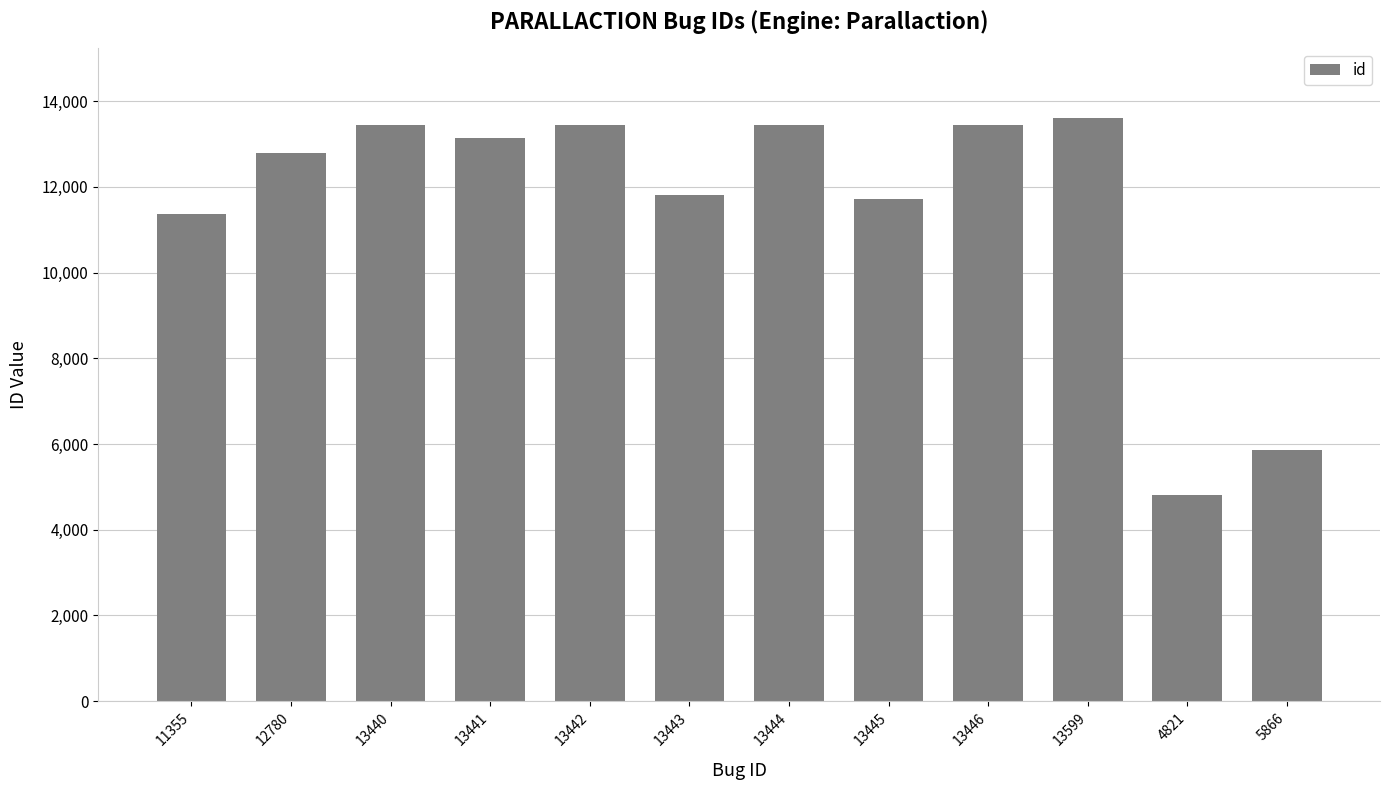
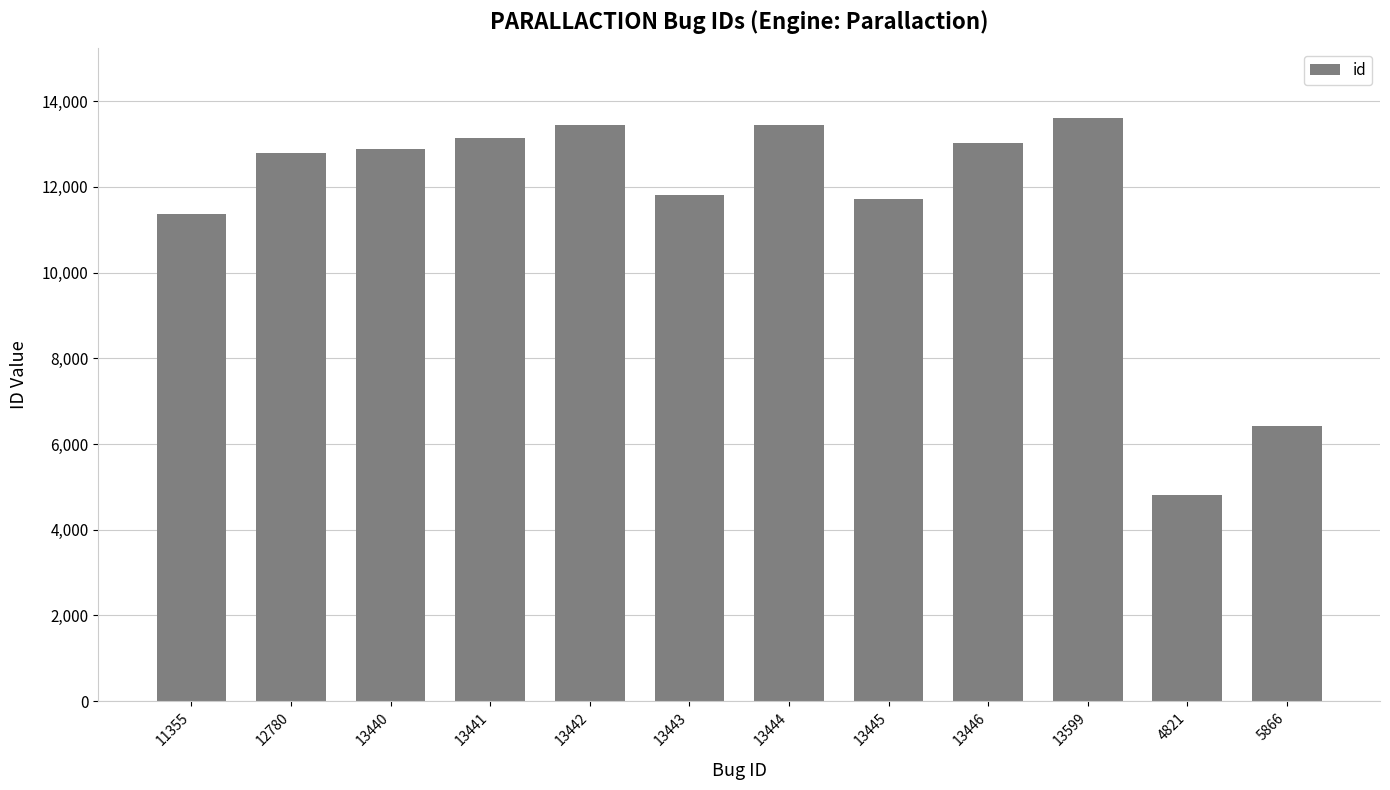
13440: 13,400 -> 12,900
13446: 13,400 -> 13,000
5866: 5,900 -> 6,400
